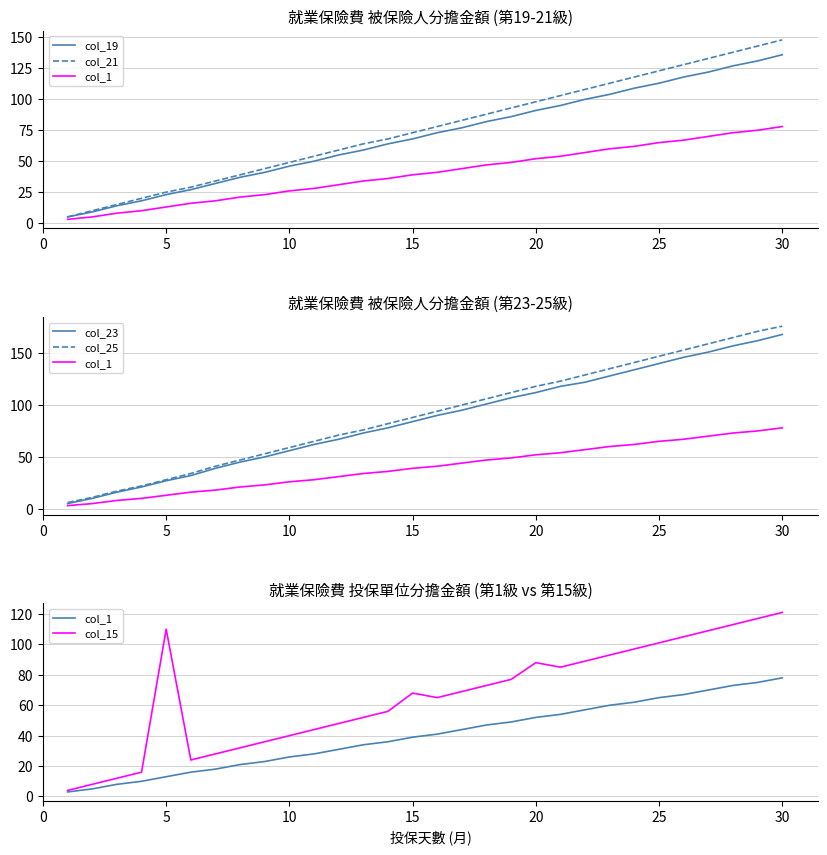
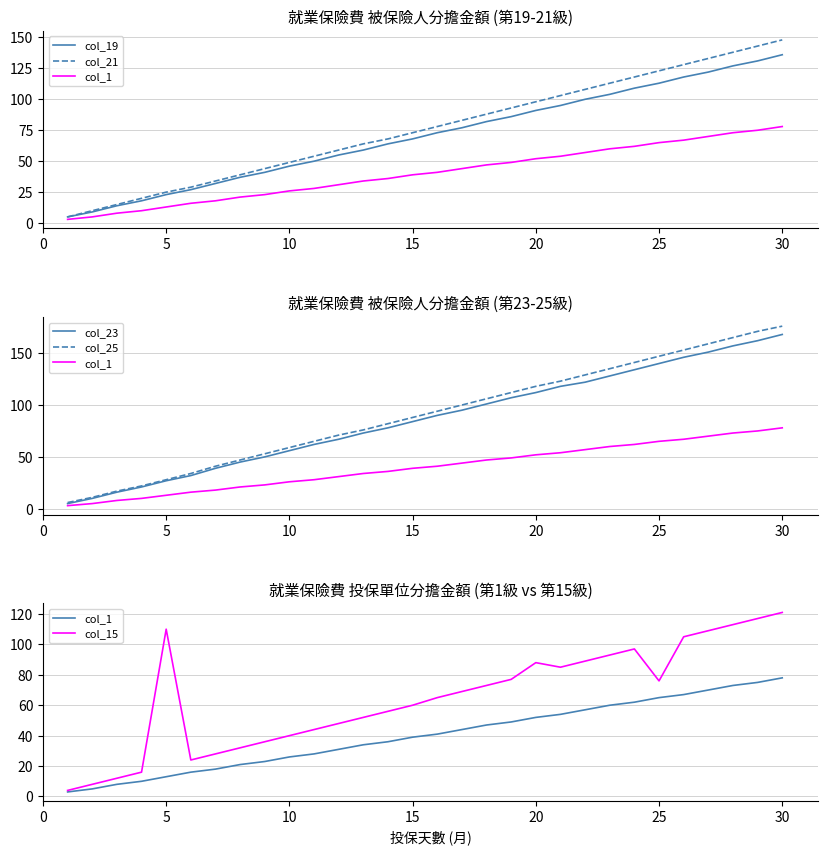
就業保險費 投保單位分擔金額 (第1級 vs 第15級), col_15, 15: 68 -> 60
就業保險費 投保單位分擔金額 (第1級 vs 第15級), col_15, 25: 101 -> 76
